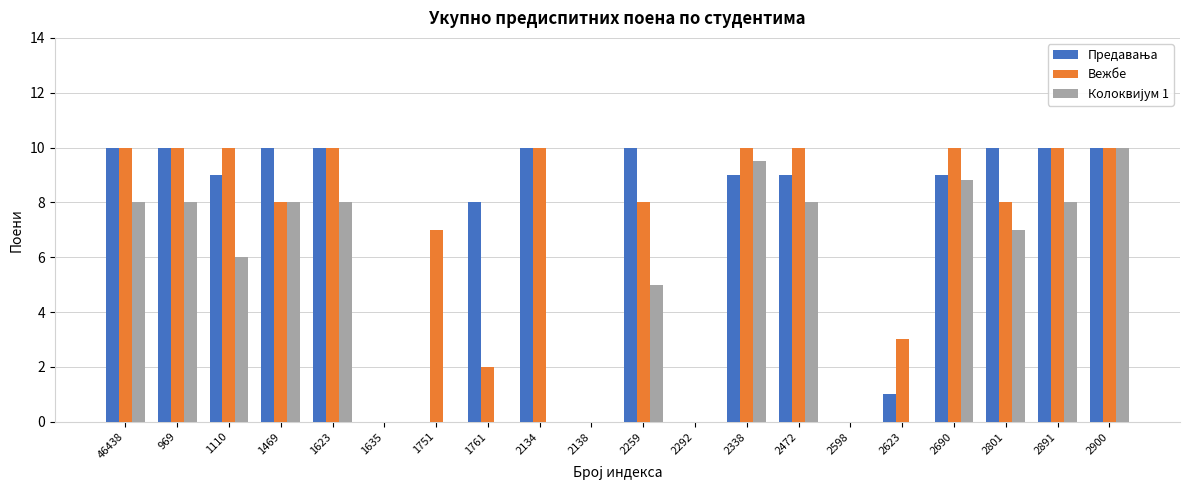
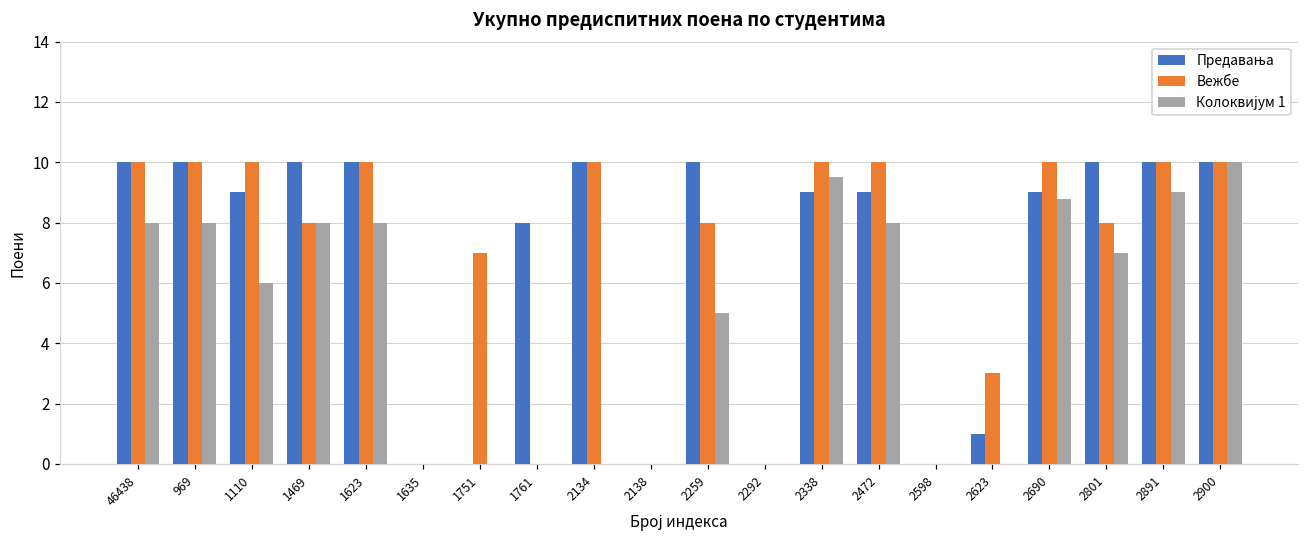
Вежбе, 1761: 2 -> 0
Колоквијум 1, 2891: 8 -> 9
